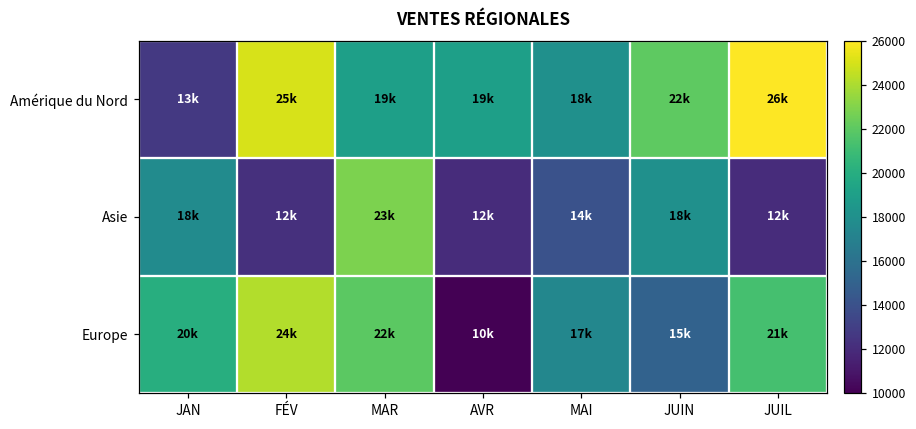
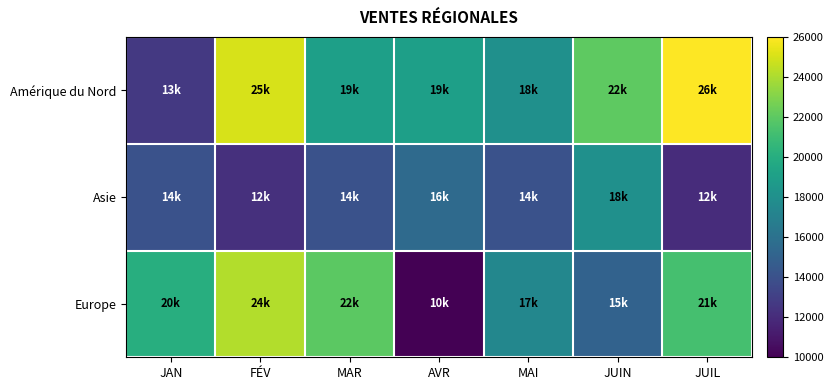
Asie, JAN: 18k -> 14k
Asie, MAR: 23k -> 14k
Asie, AVR: 12k -> 16k
